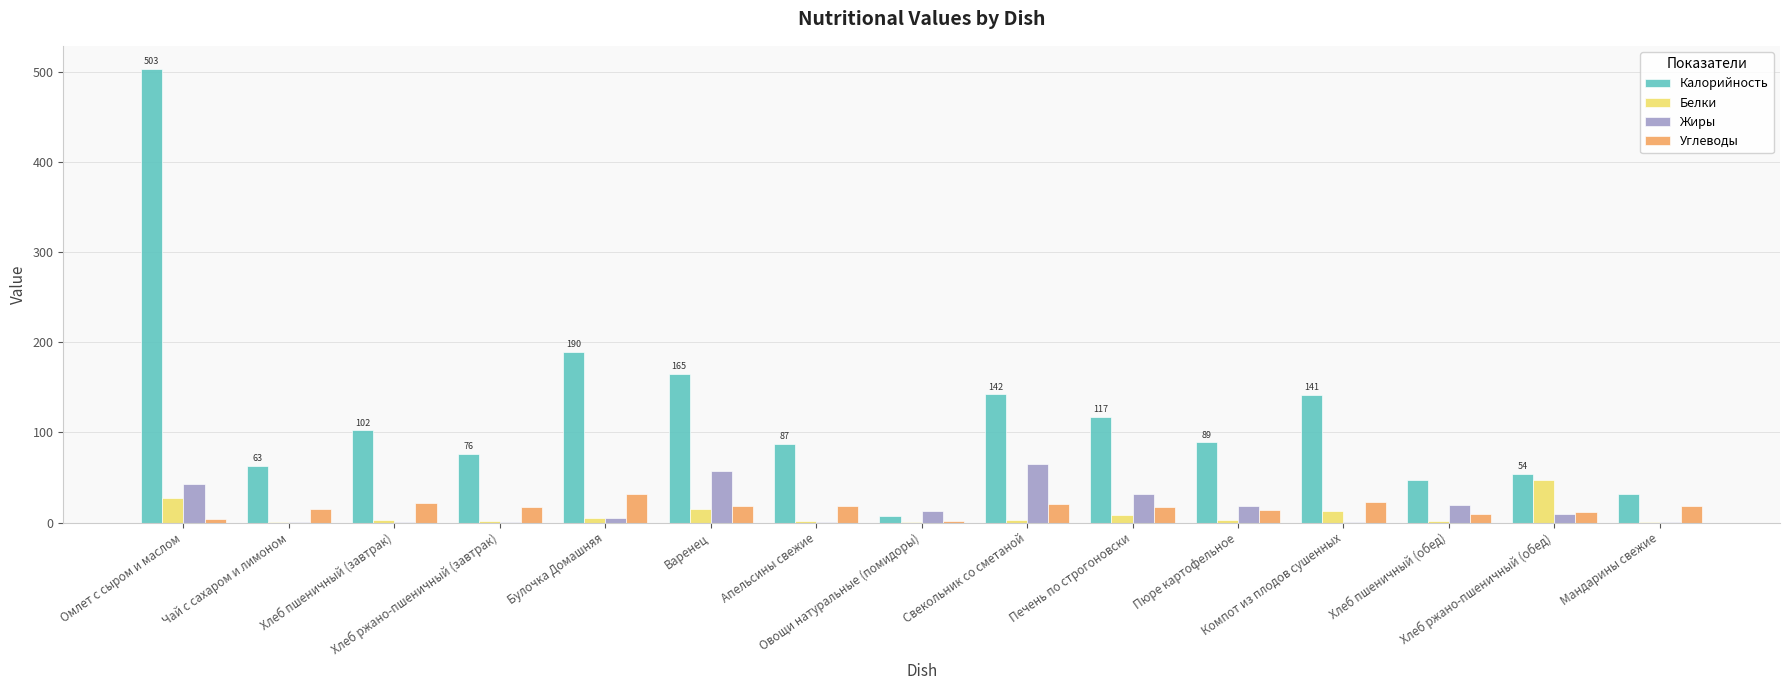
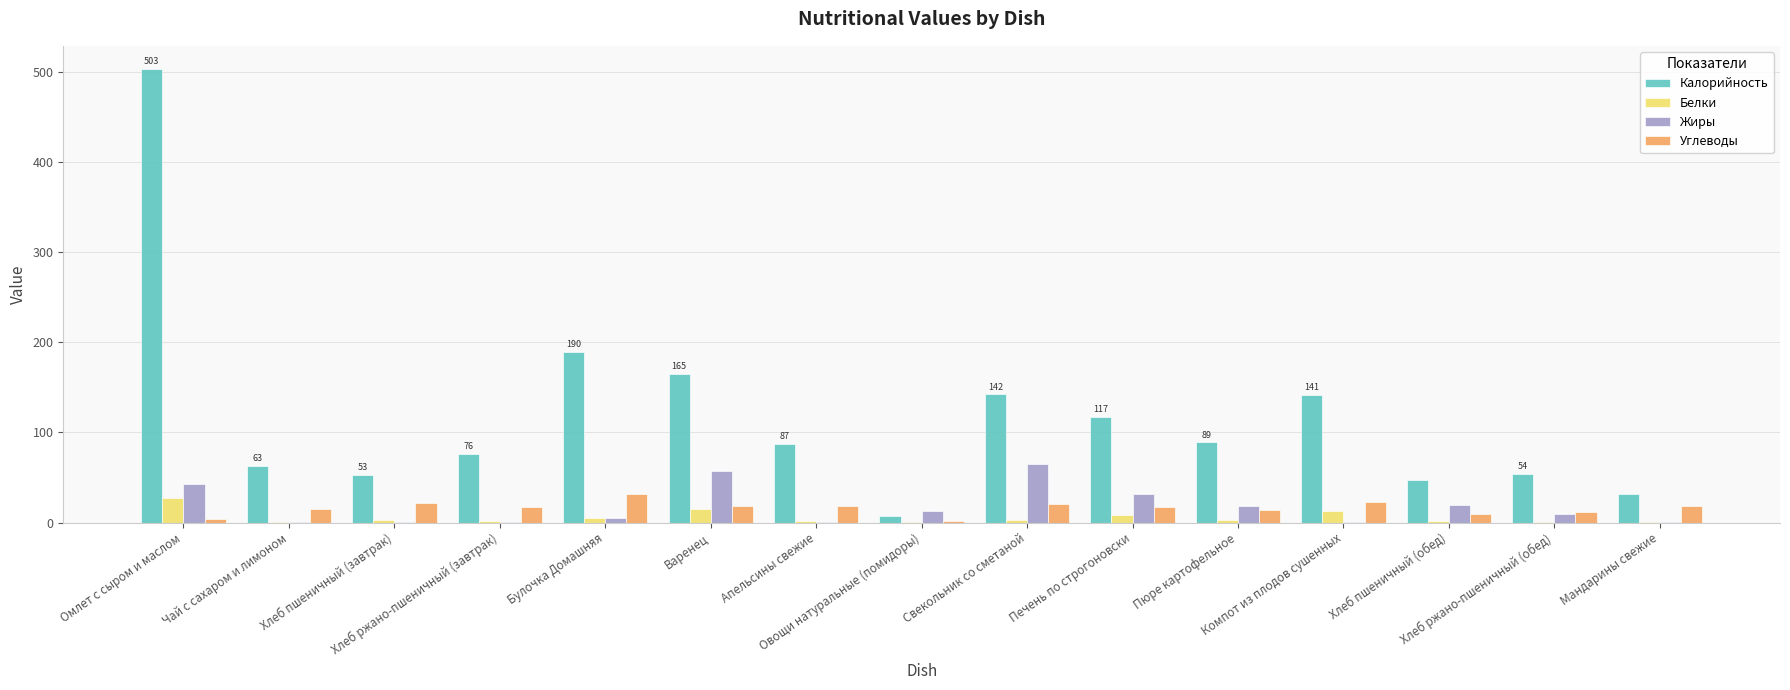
Калорийность, Хлеб пшеничный (завтрак): 102 -> 53
Белки, Хлеб ржано-пшеничный (обед): 50 -> 0
